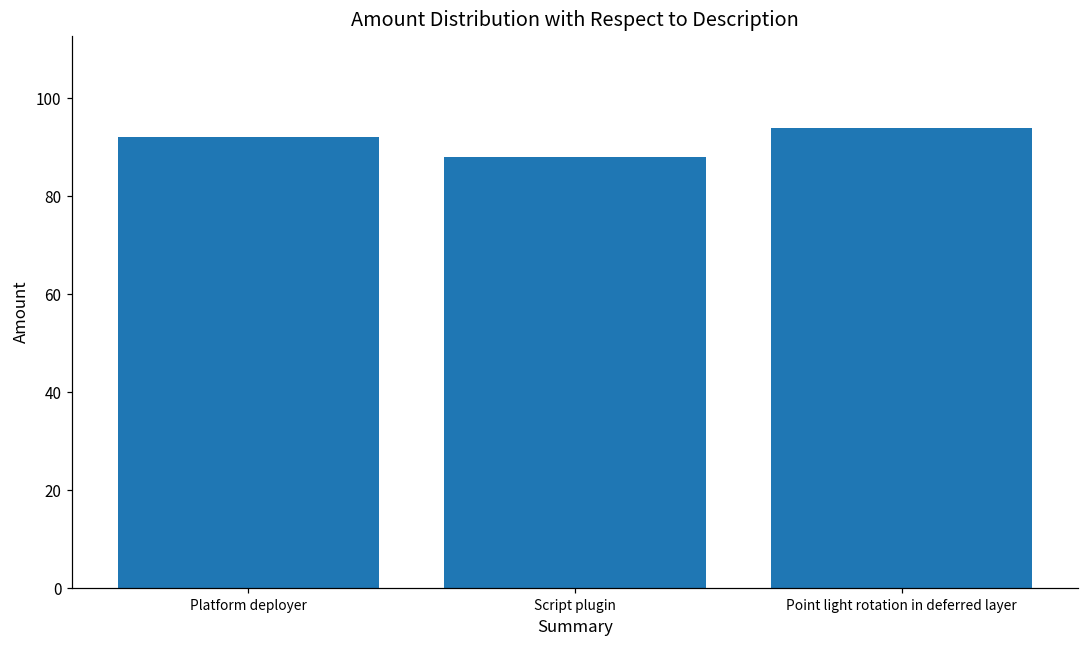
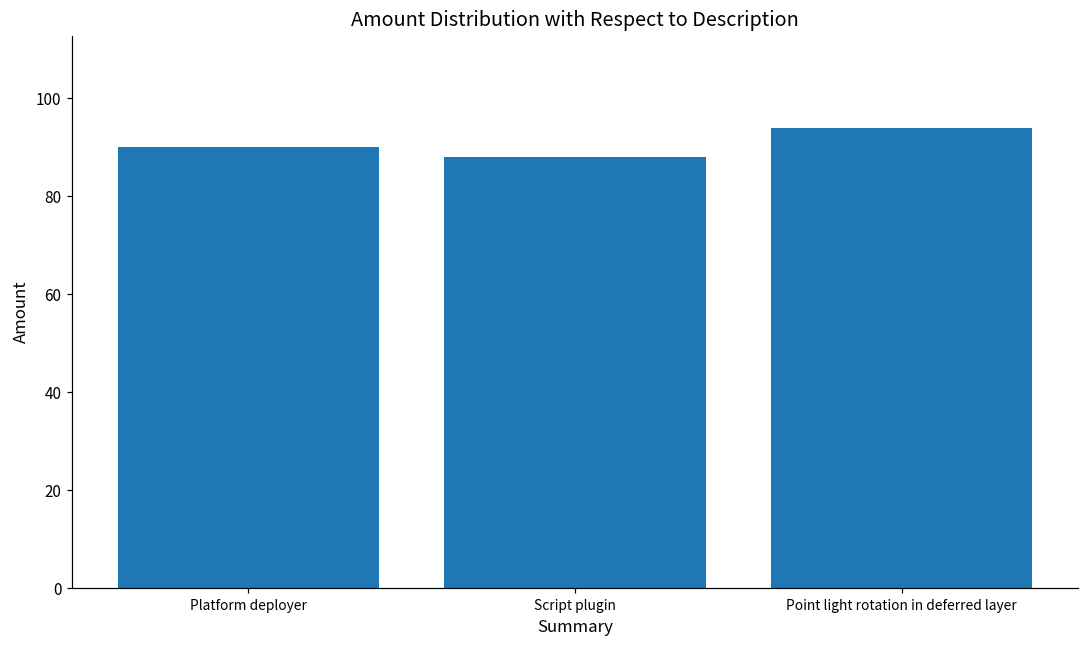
Platform deployer: 92 -> 90
